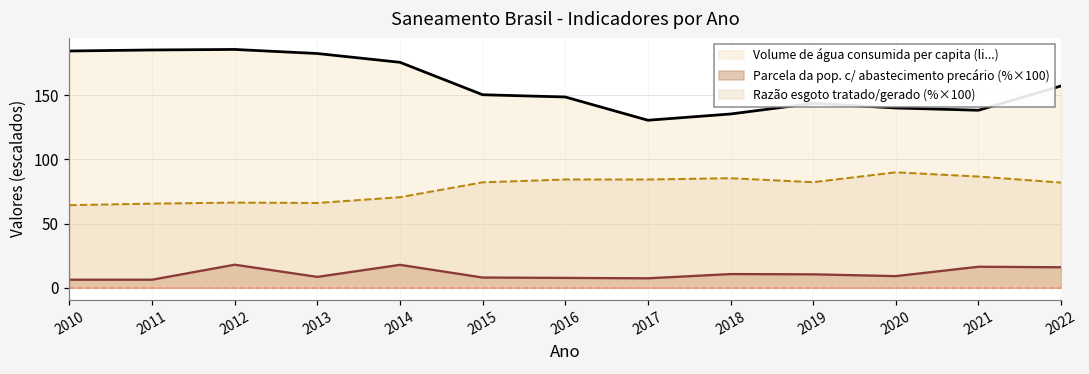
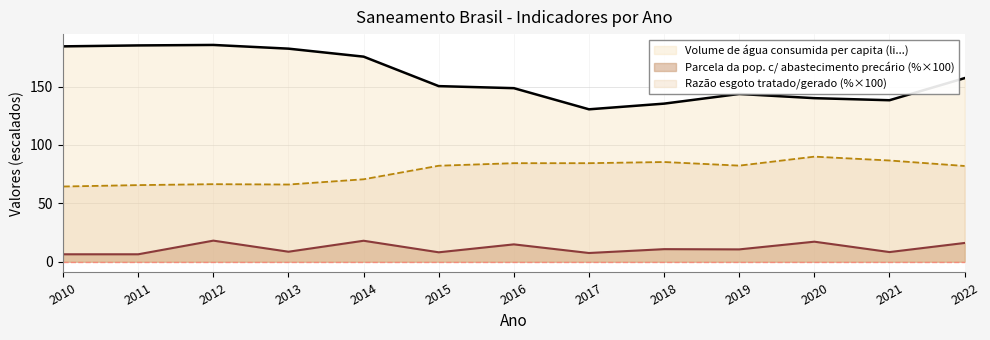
Parcela da pop. c/ abastecimento precário (%×100), 2016: 8 -> 15
Parcela da pop. c/ abastecimento precário (%×100), 2020: 9 -> 17
Parcela da pop. c/ abastecimento precário (%×100), 2021: 16 -> 8
